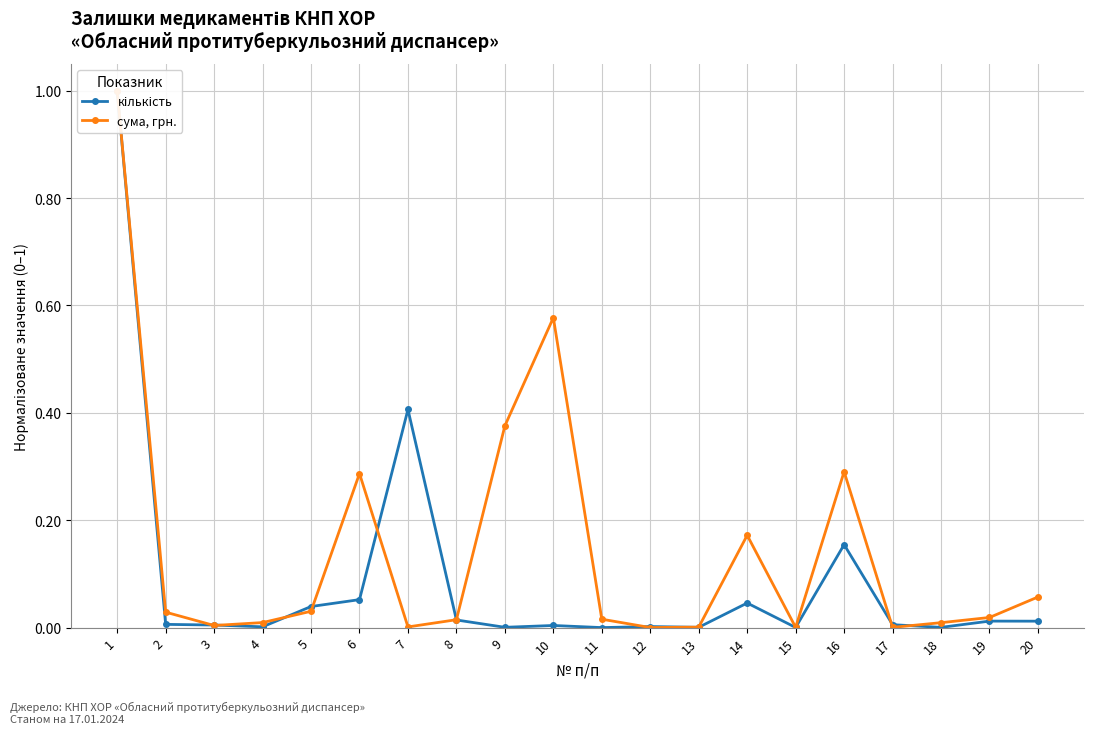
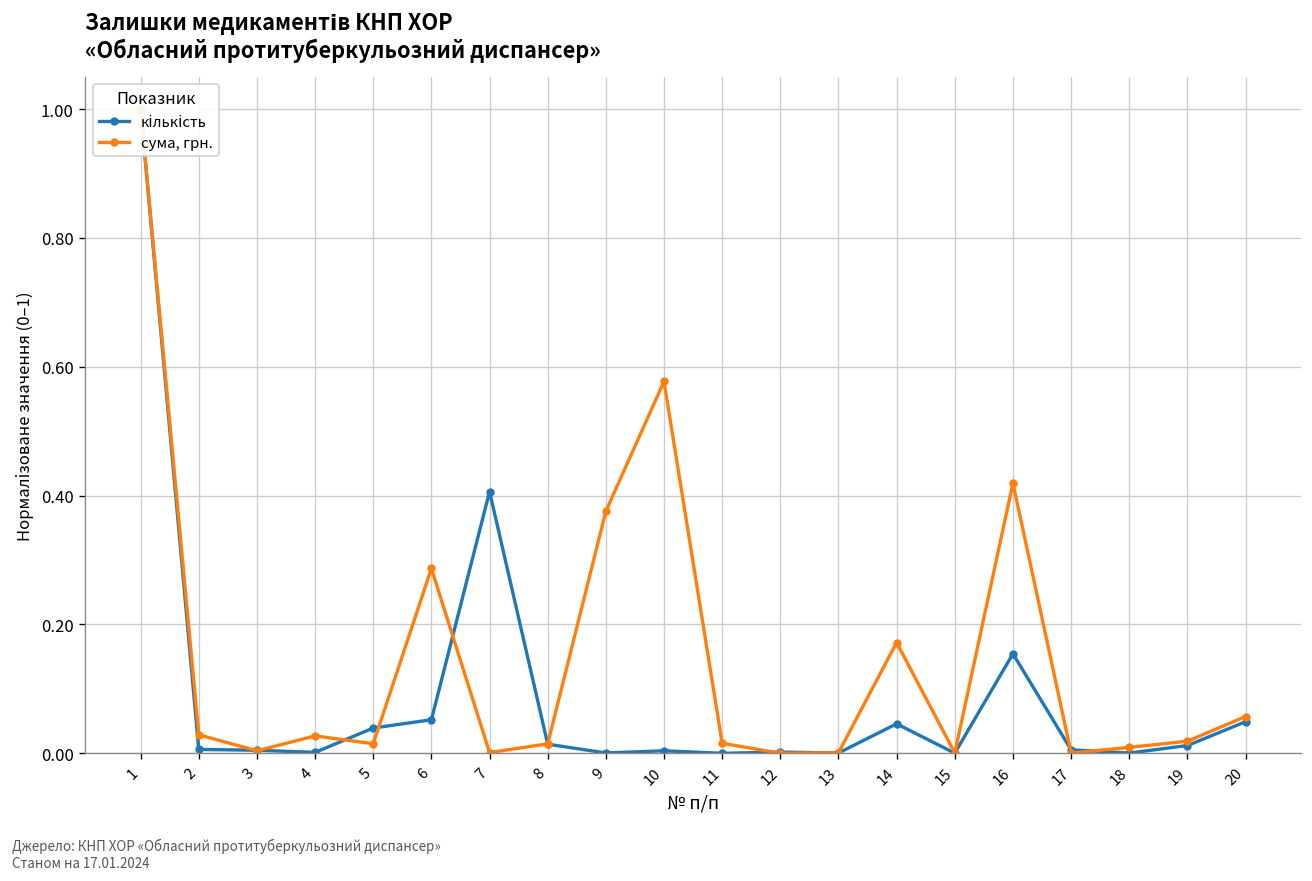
сума, грн., 4: 0.01 -> 0.03
сума, грн., 5: 0.03 -> 0.01
сума, грн., 16: 0.29 -> 0.42
кількість, 20: 0.01 -> 0.05
